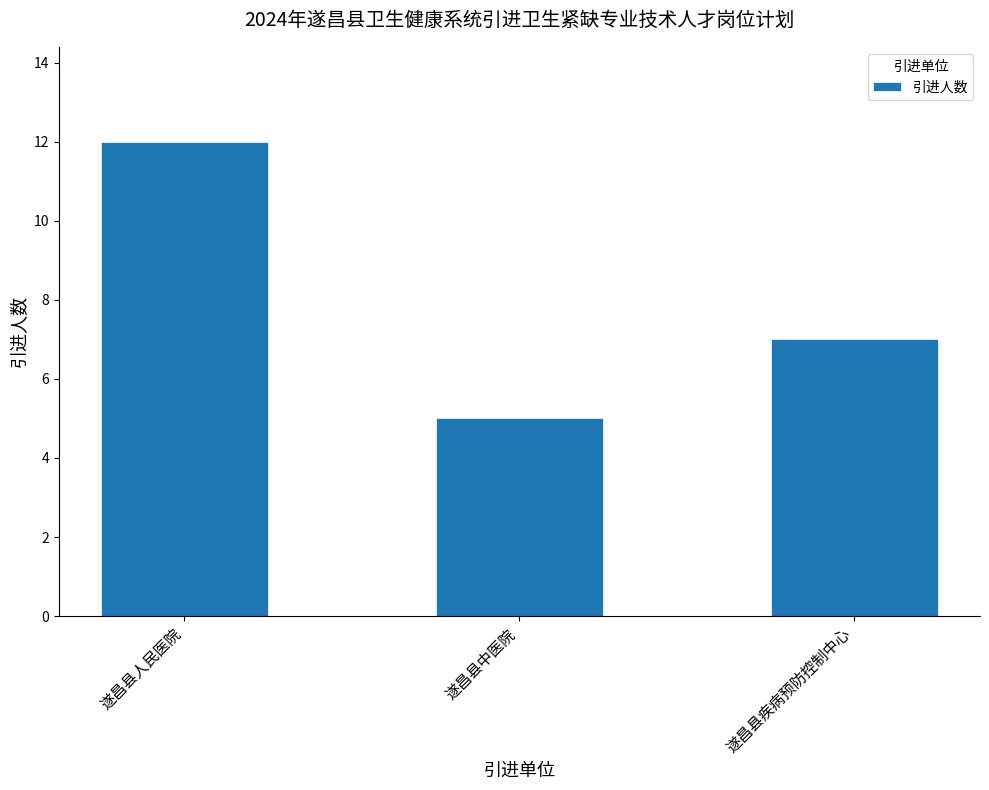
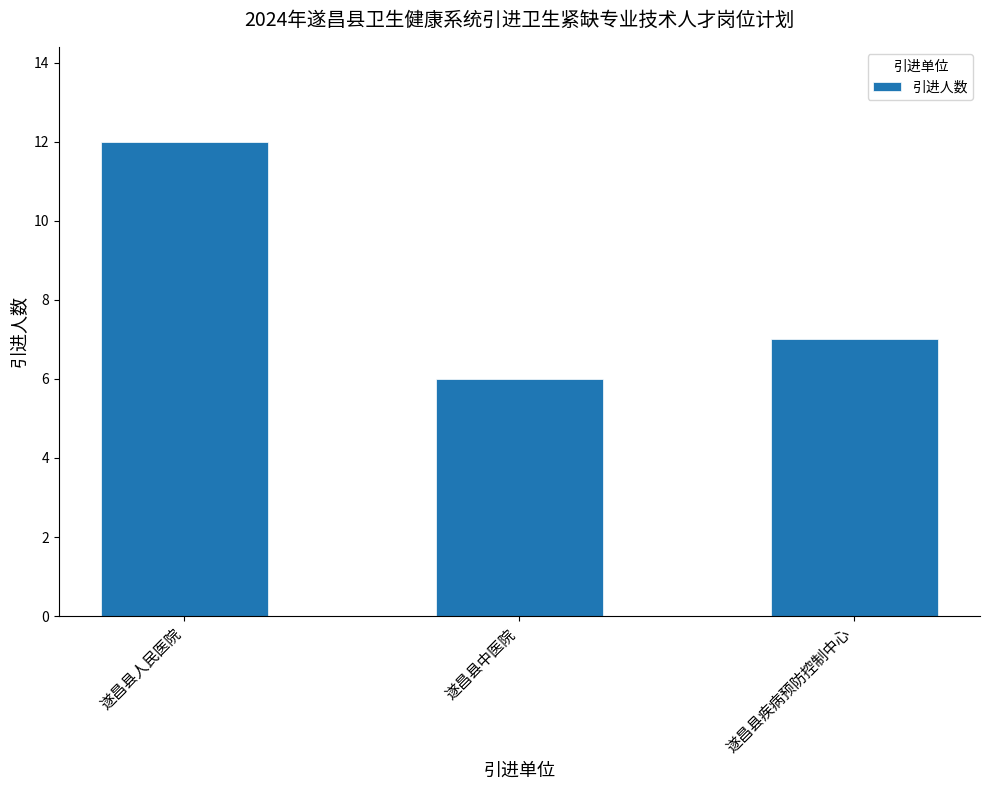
遂昌县中医院: 5 -> 6
